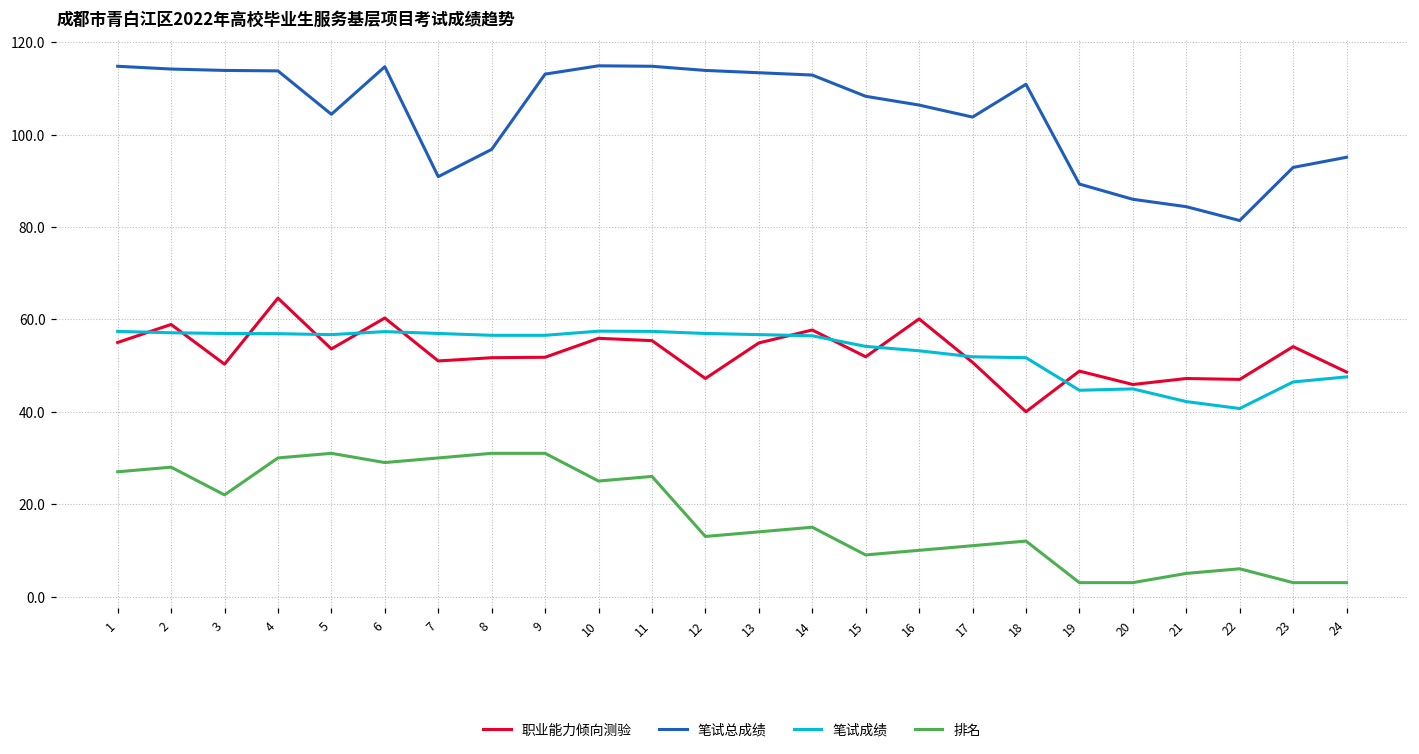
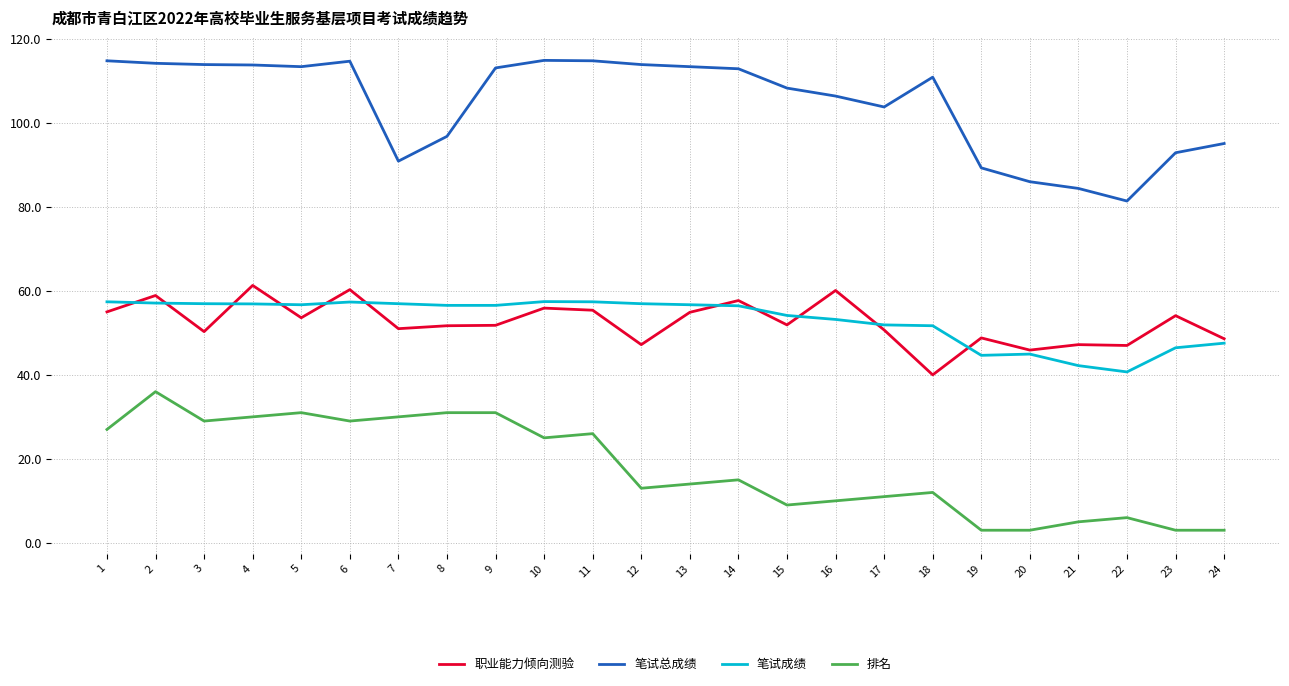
排名, 2: 28 -> 36
排名, 3: 22 -> 29
职业能力倾向测验, 4: 65 -> 61
笔试总成绩, 5: 104 -> 113
